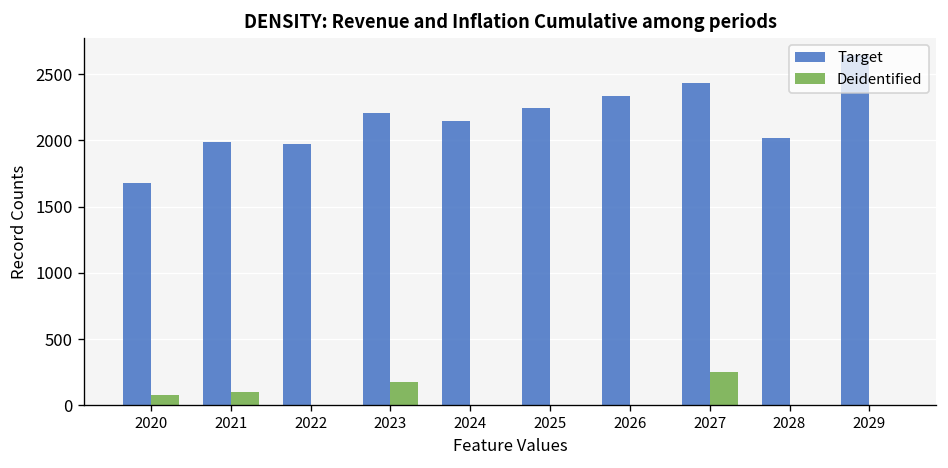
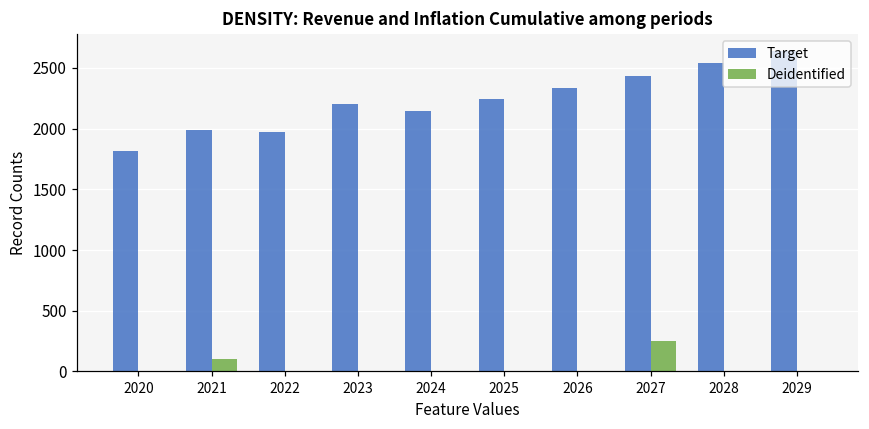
Target, 2020: 1670 -> 1810
Deidentified, 2020: 80 -> 0
Deidentified, 2023: 180 -> 0
Target, 2028: 2020 -> 2540
